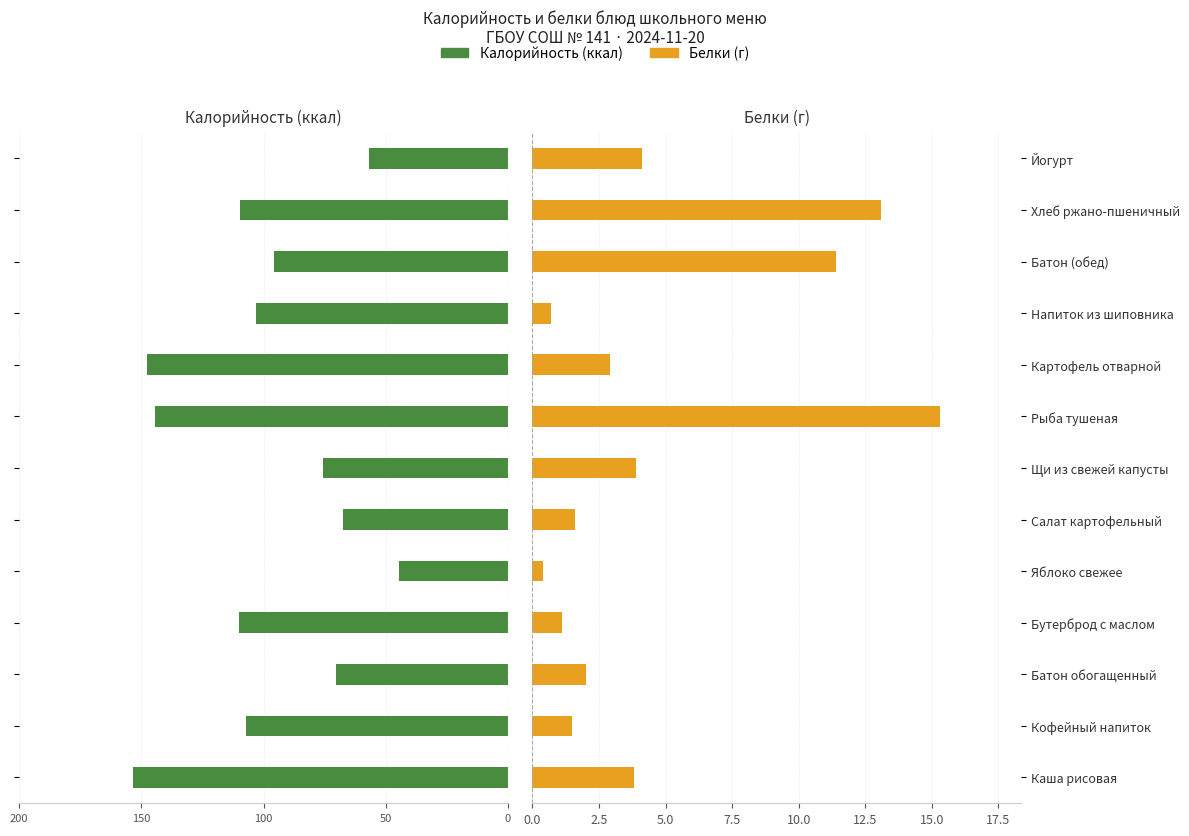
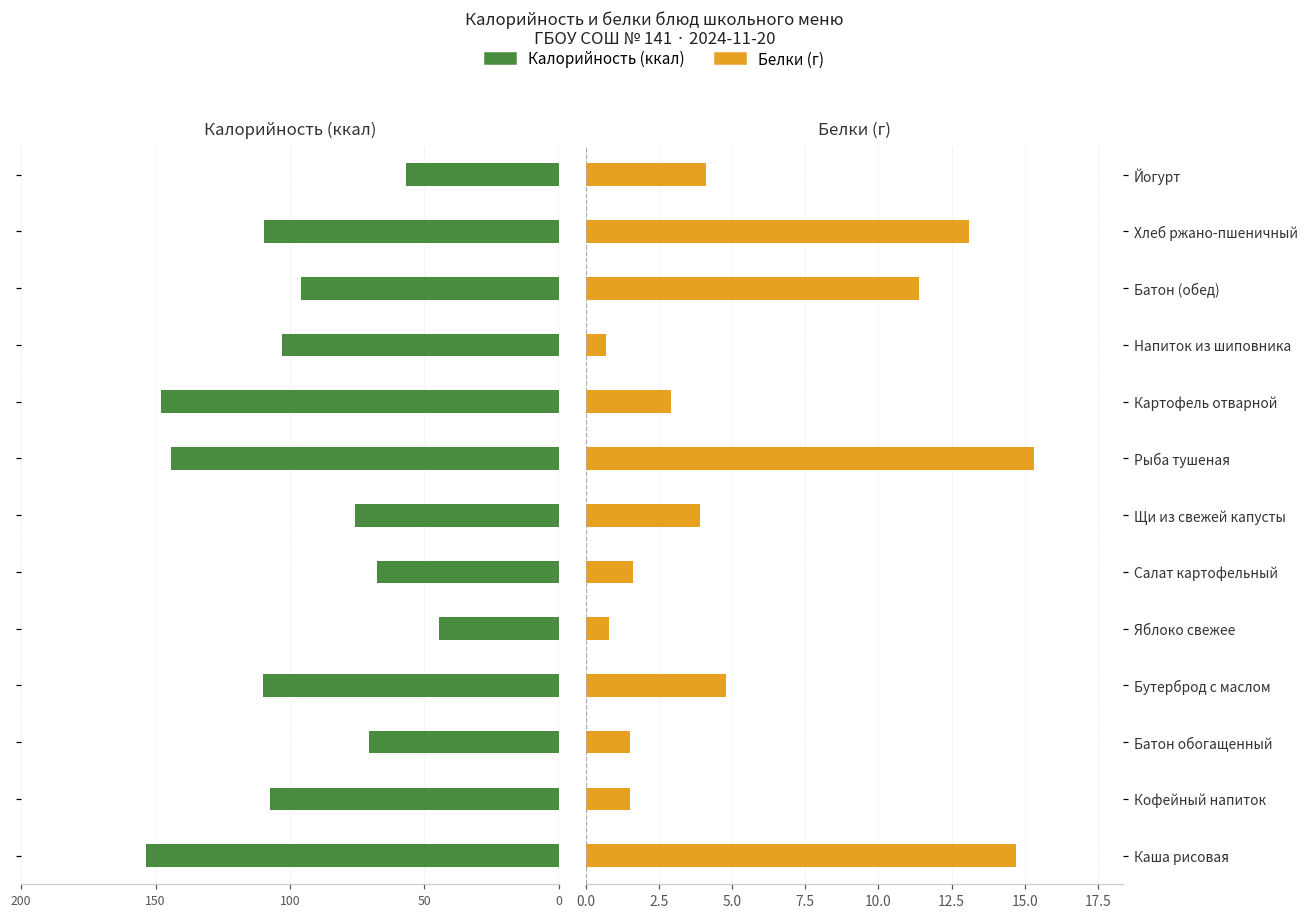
Белки (г), Яблоко свежее: 0.4 -> 0.8
Белки (г), Бутерброд с маслом: 1.1 -> 4.8
Белки (г), Батон обогащенный: 2.0 -> 1.5
Белки (г), Каша рисовая: 3.8 -> 14.7
